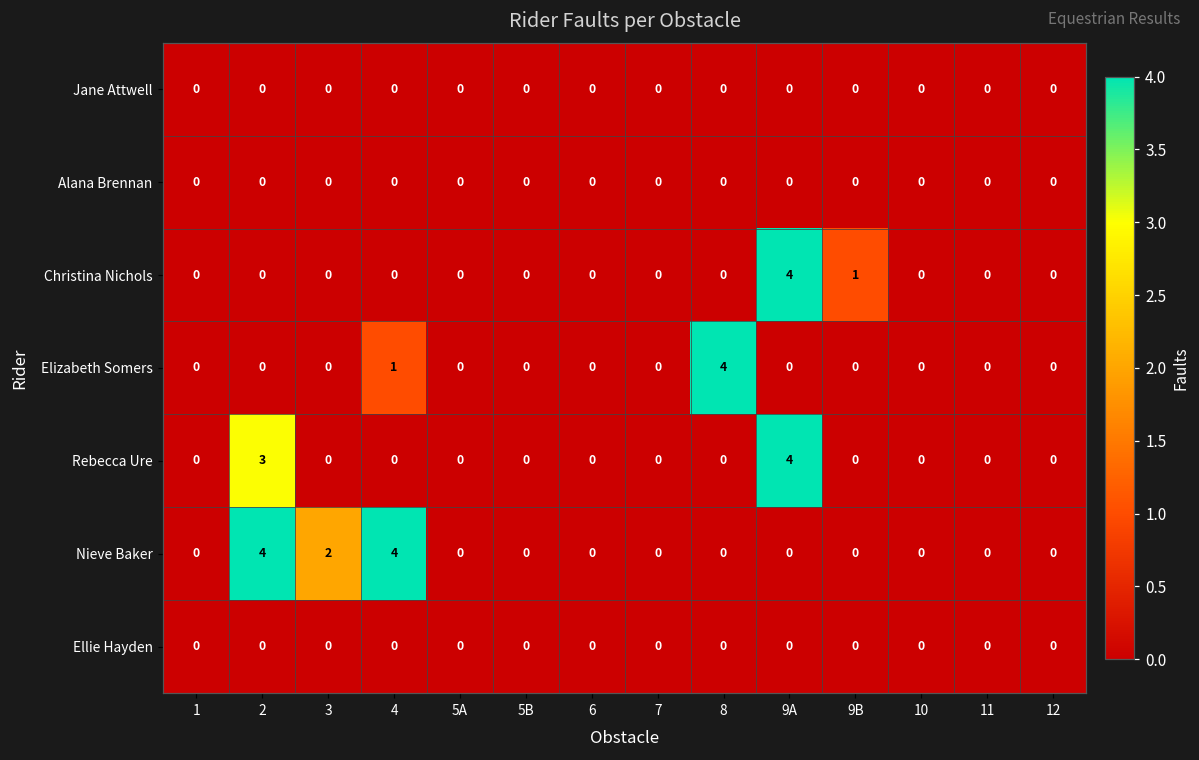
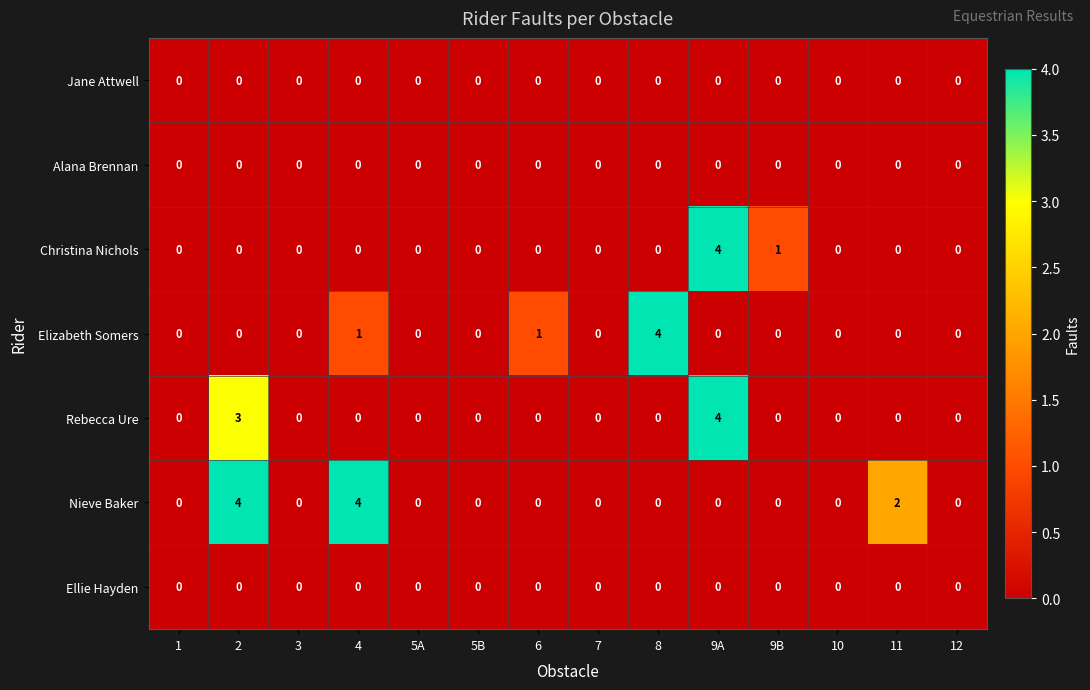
Elizabeth Somers, 6: 0 -> 1
Nieve Baker, 3: 2 -> 0
Nieve Baker, 11: 0 -> 2
